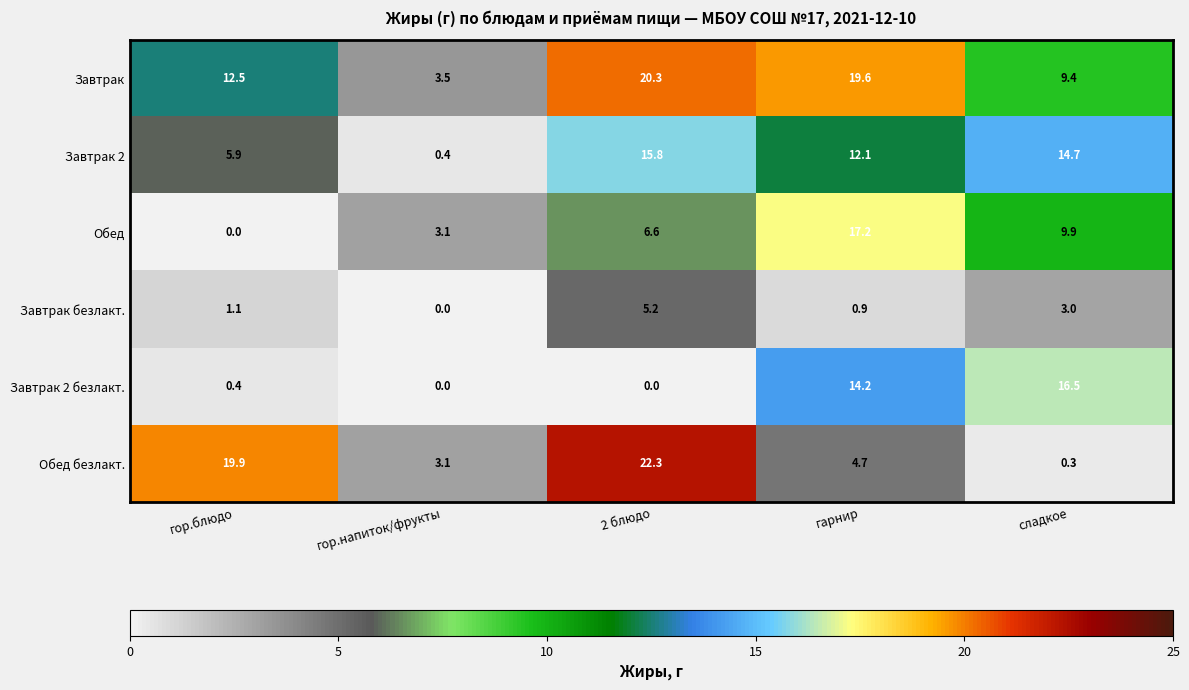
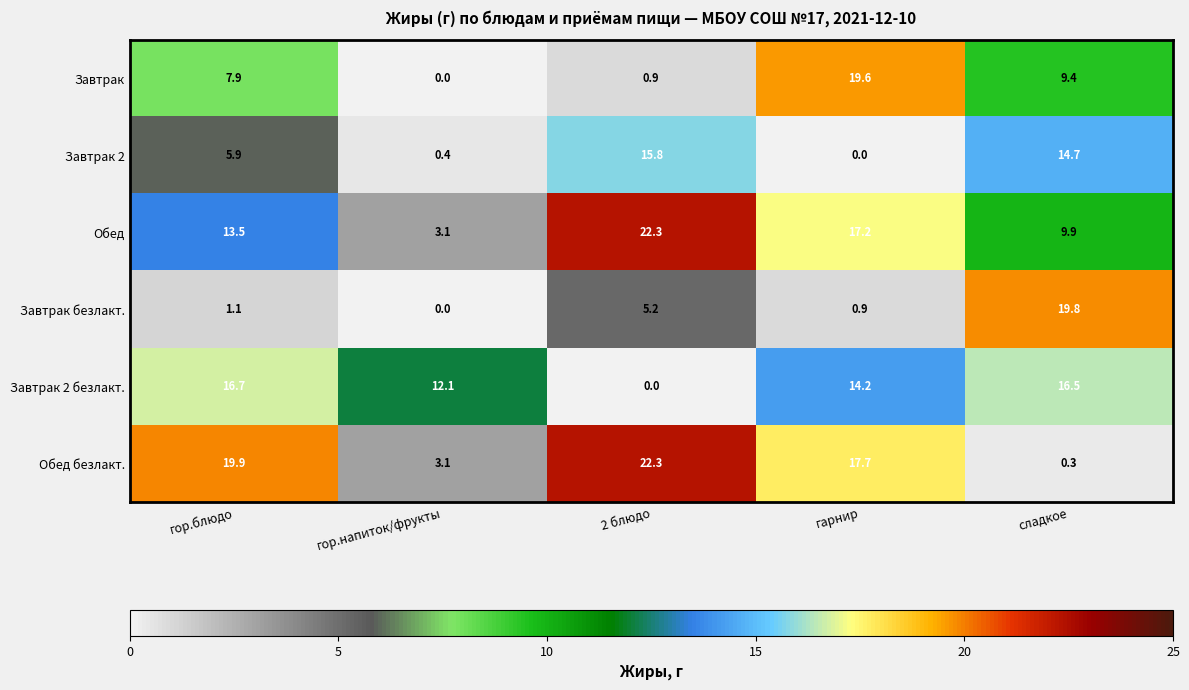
Завтрак, гор.блюдо: 12.5 -> 7.9
Завтрак, гор.напиток/фрукты: 3.5 -> 0.0
Завтрак, 2 блюдо: 20.3 -> 0.9
Завтрак 2, гарнир: 12.1 -> 0.0
Обед, гор.блюдо: 0.0 -> 13.5
Обед, 2 блюдо: 6.6 -> 22.3
Завтрак безлакт., сладкое: 3.0 -> 19.8
Завтрак 2 безлакт., гор.блюдо: 0.4 -> 16.7
Завтрак 2 безлакт., гор.напиток/фрукты: 0.0 -> 12.1
Обед безлакт., гарнир: 4.7 -> 17.7
